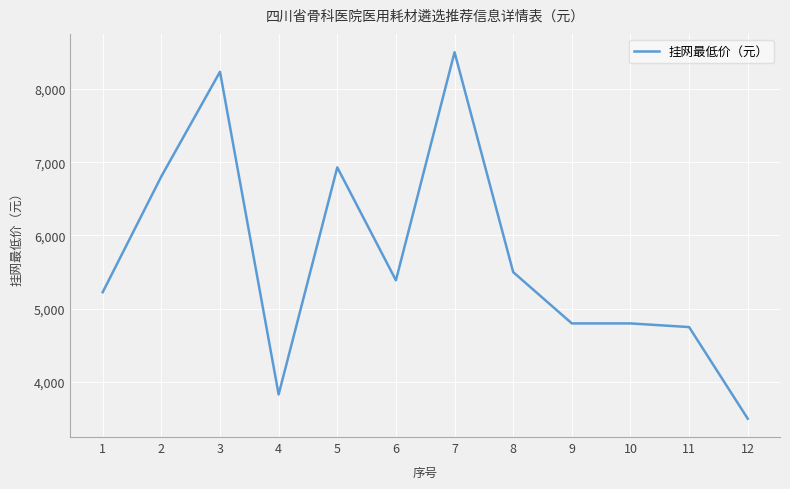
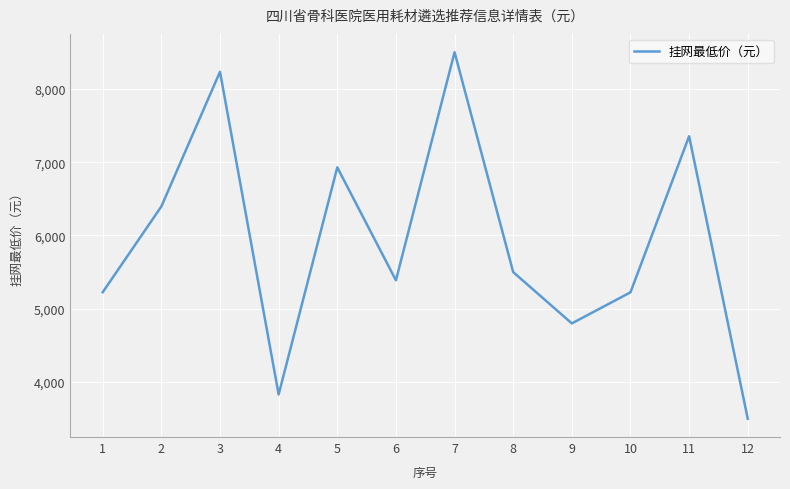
2: 6,800 -> 6,400
10: 4,800 -> 5,200
11: 4,800 -> 7,400
